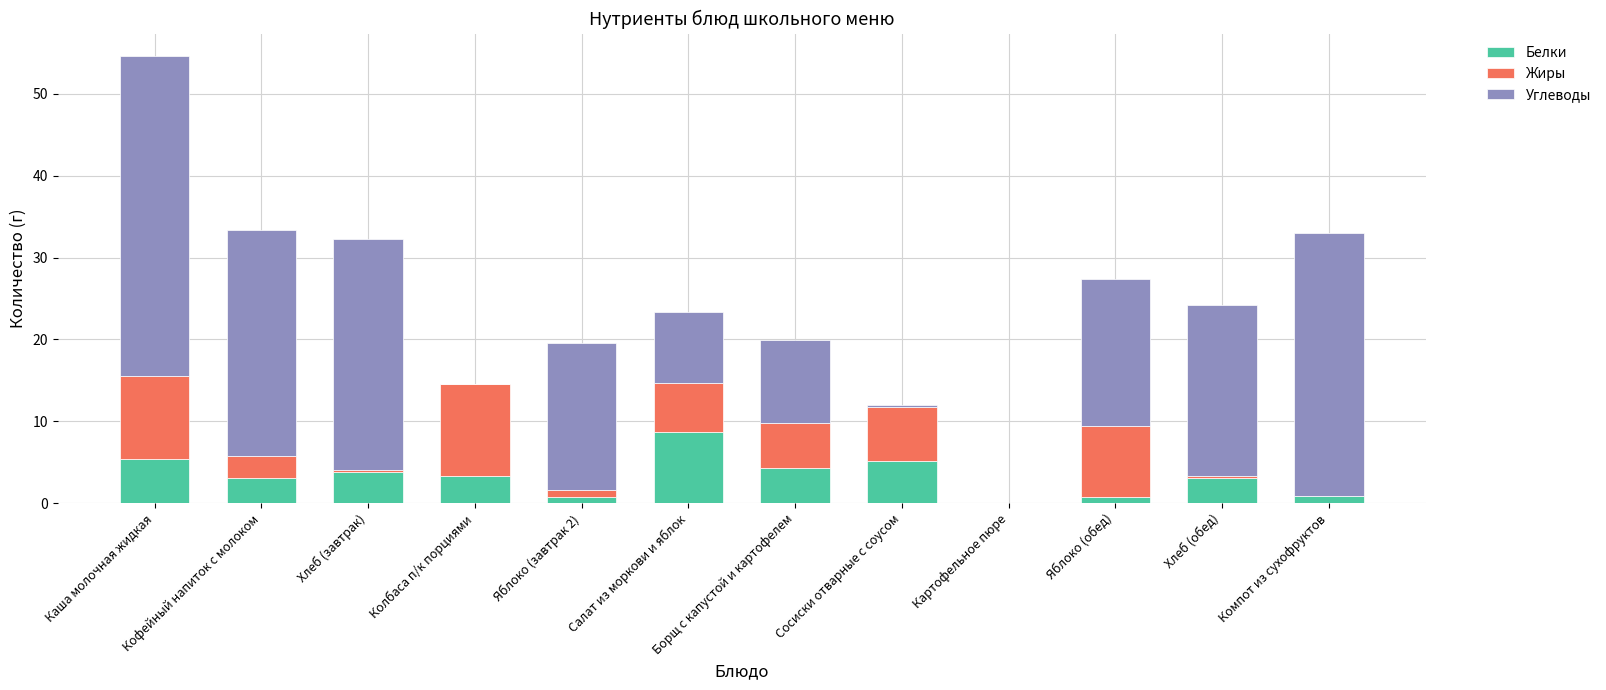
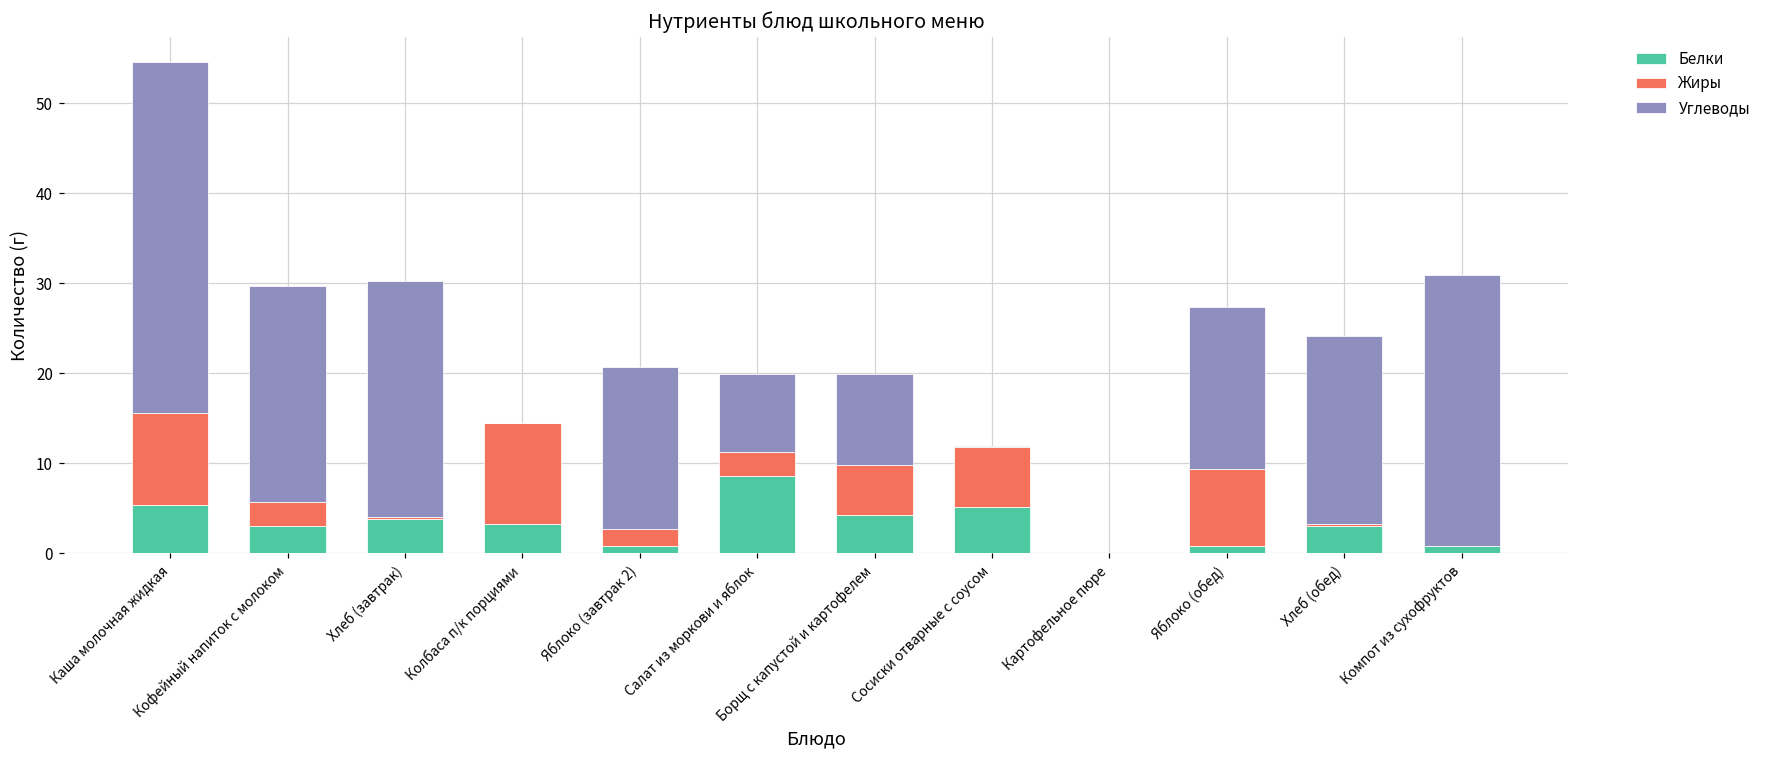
Углеводы, Кофейный напиток с молоком: 28 -> 24
Углеводы, Хлеб (завтрак): 28 -> 26
Жиры, Яблоко (завтрак 2): 1 -> 2
Жиры, Салат из моркови и яблок: 6 -> 3
Углеводы, Компот из сухофруктов: 32 -> 30
